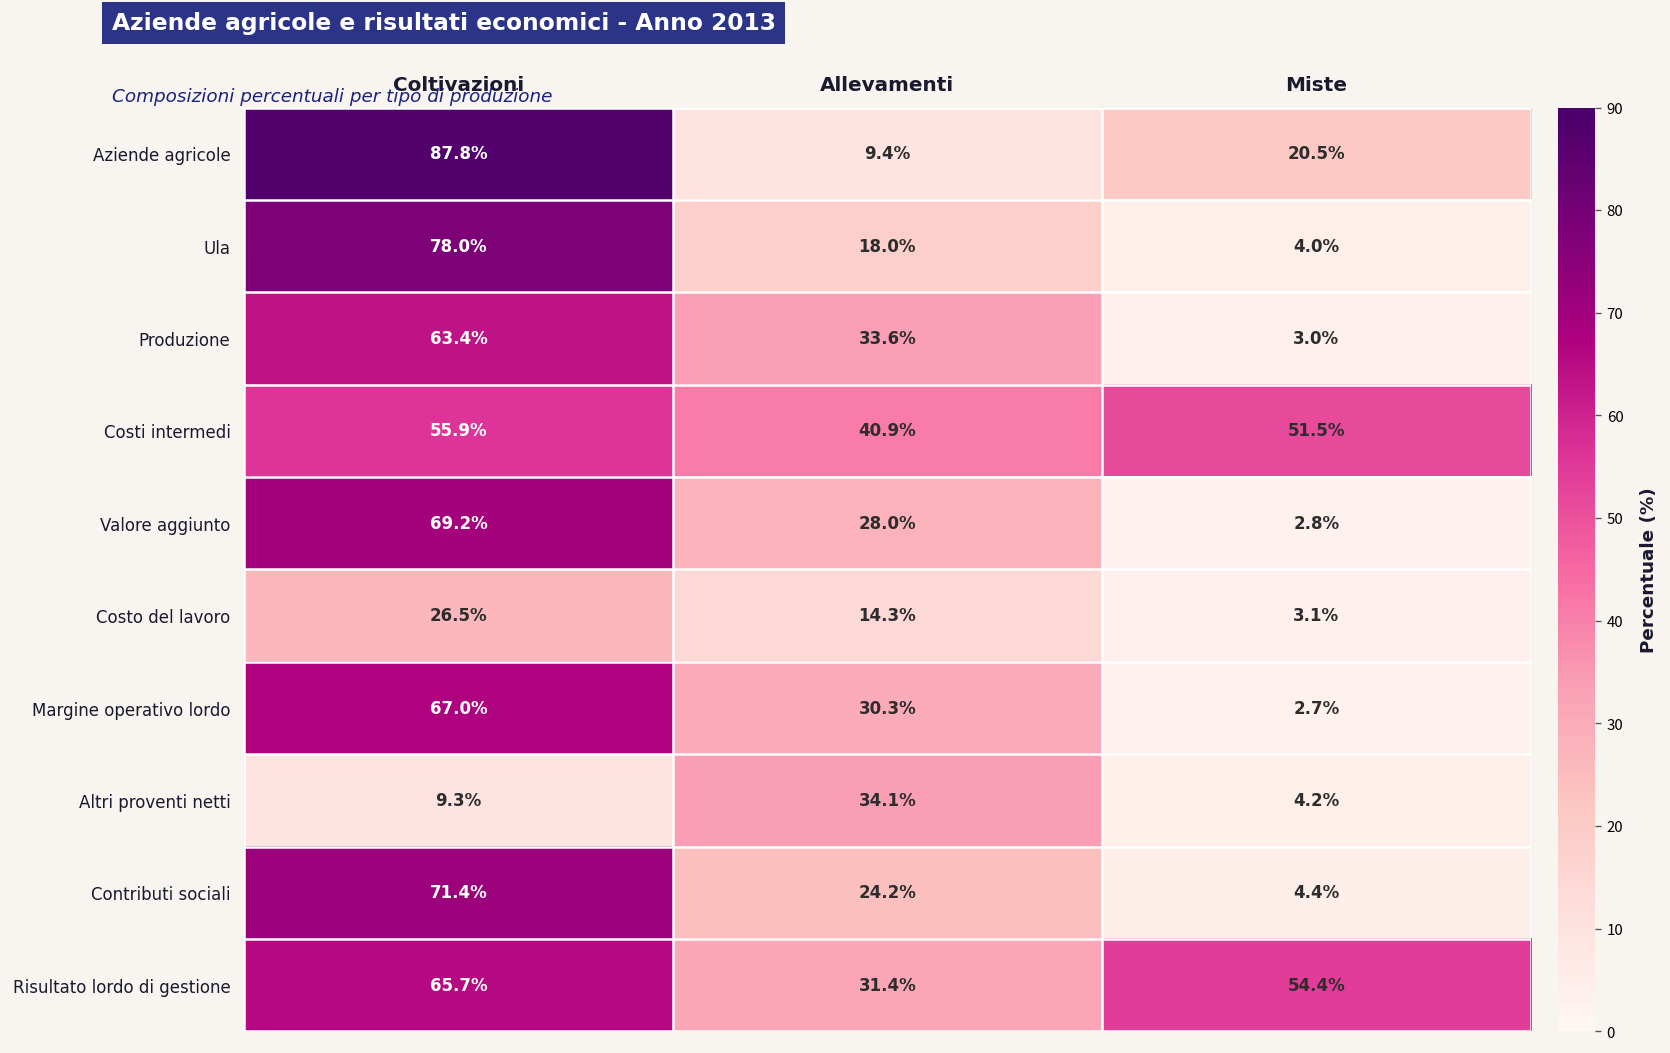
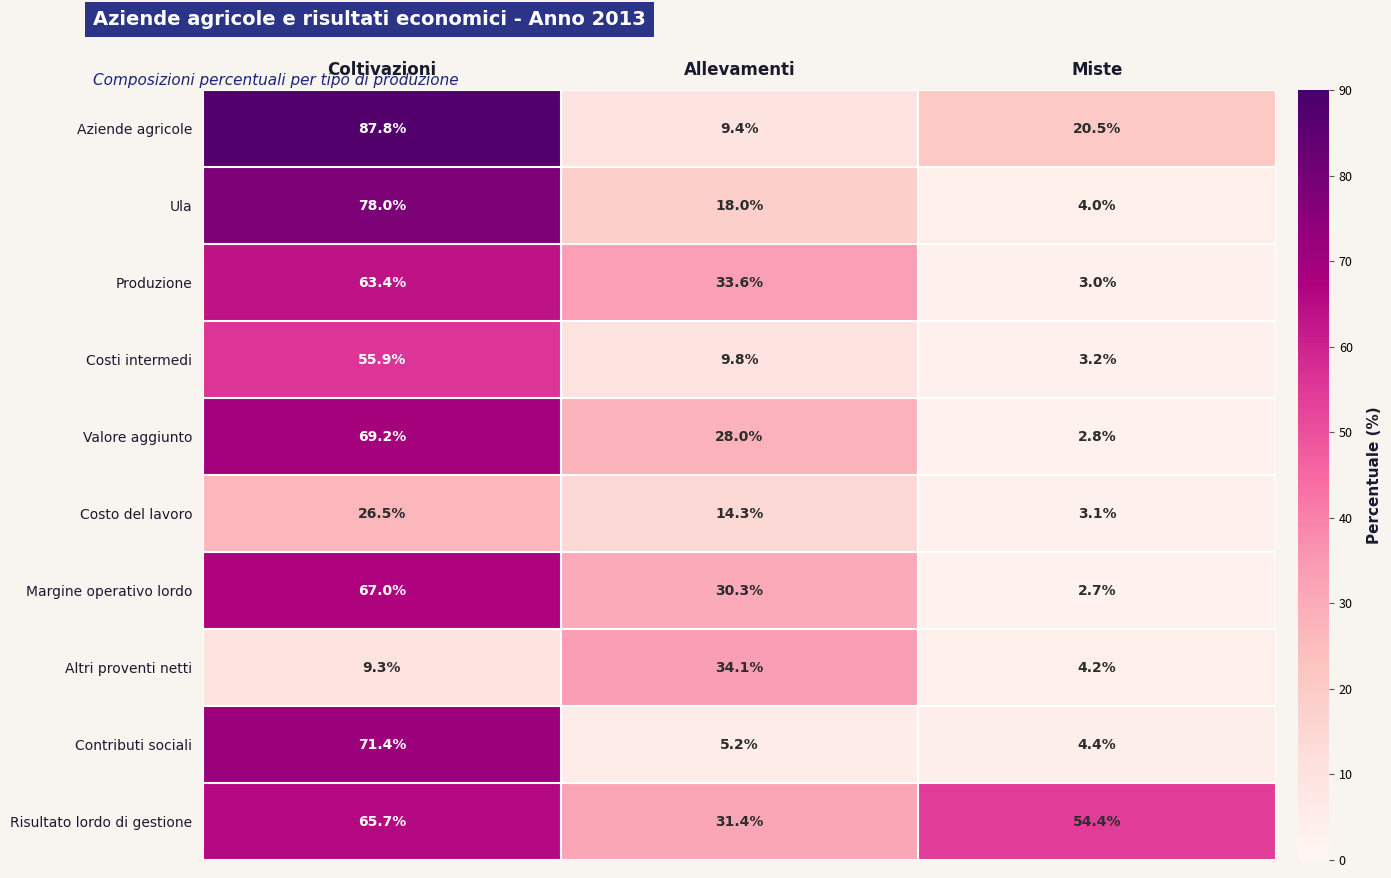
Costi intermedi, Allevamenti: 40.9% -> 9.8%
Costi intermedi, Miste: 51.5% -> 3.2%
Contributi sociali, Allevamenti: 24.2% -> 5.2%
